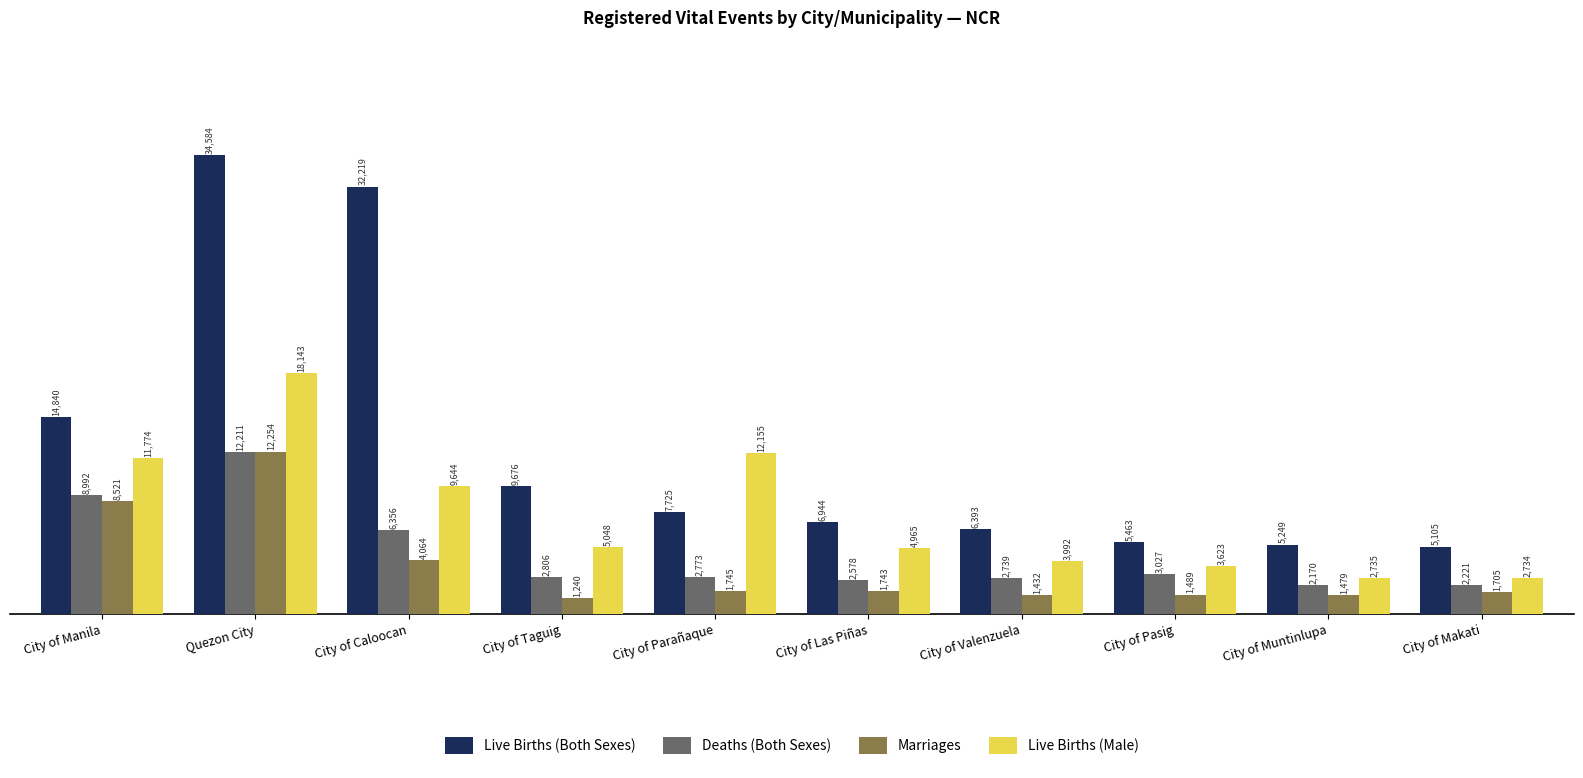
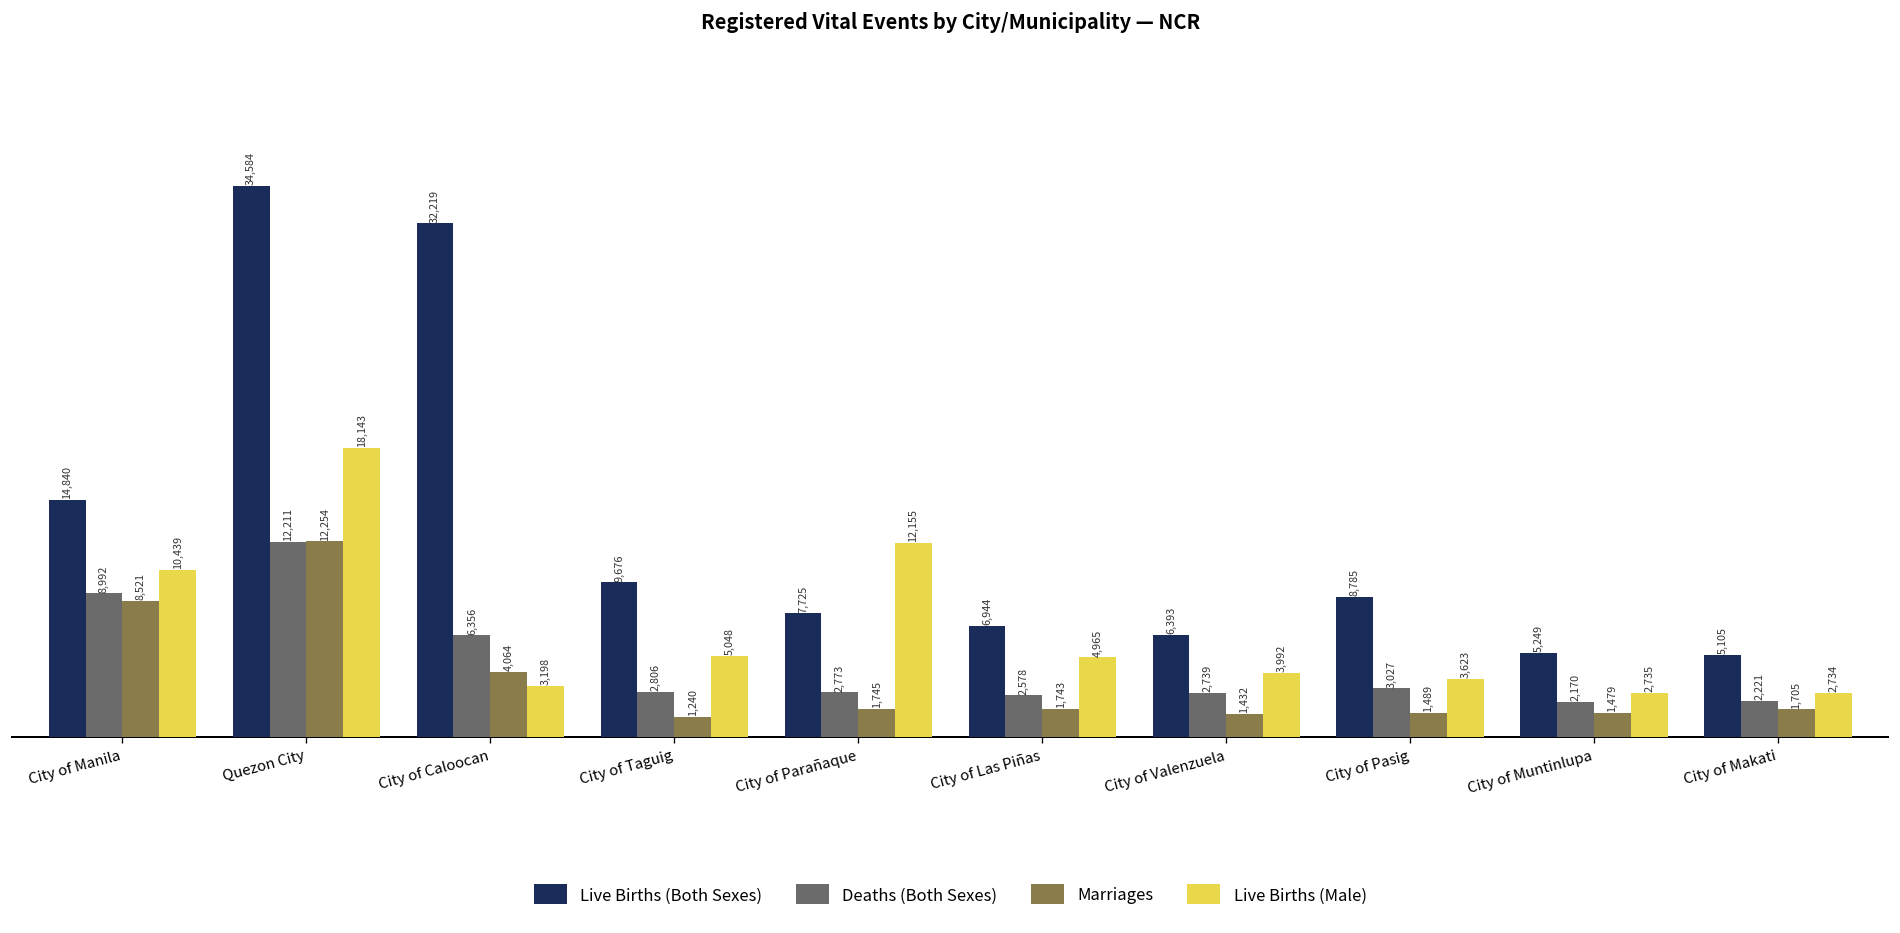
Live Births (Male), City of Manila: 11,774 -> 10,439
Live Births (Male), City of Caloocan: 9,644 -> 3,198
Live Births (Both Sexes), City of Pasig: 5,463 -> 8,785
